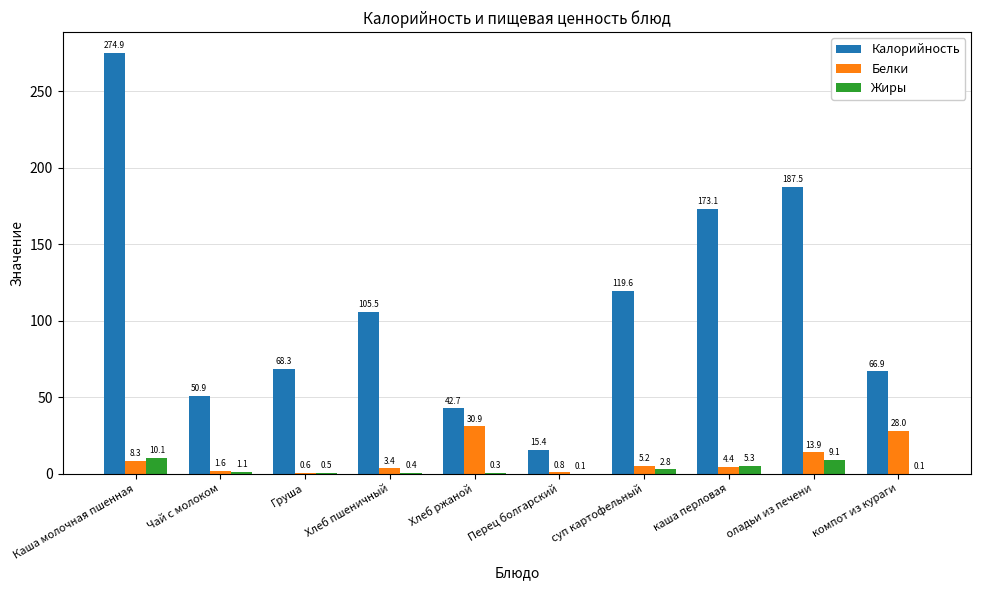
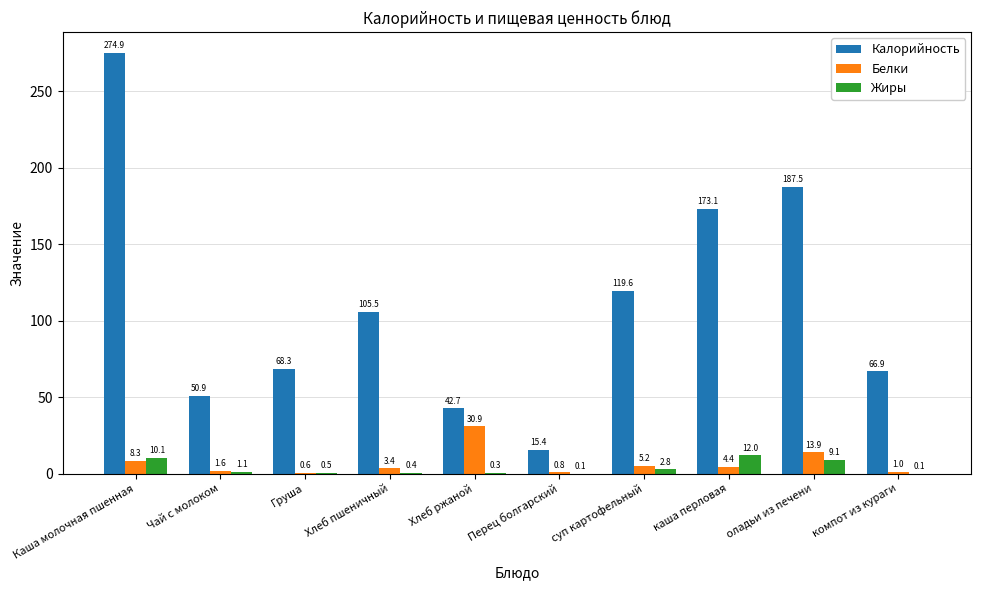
Жиры, каша перловая: 5.3 -> 12.0
Белки, компот из кураги: 28.0 -> 1.0
